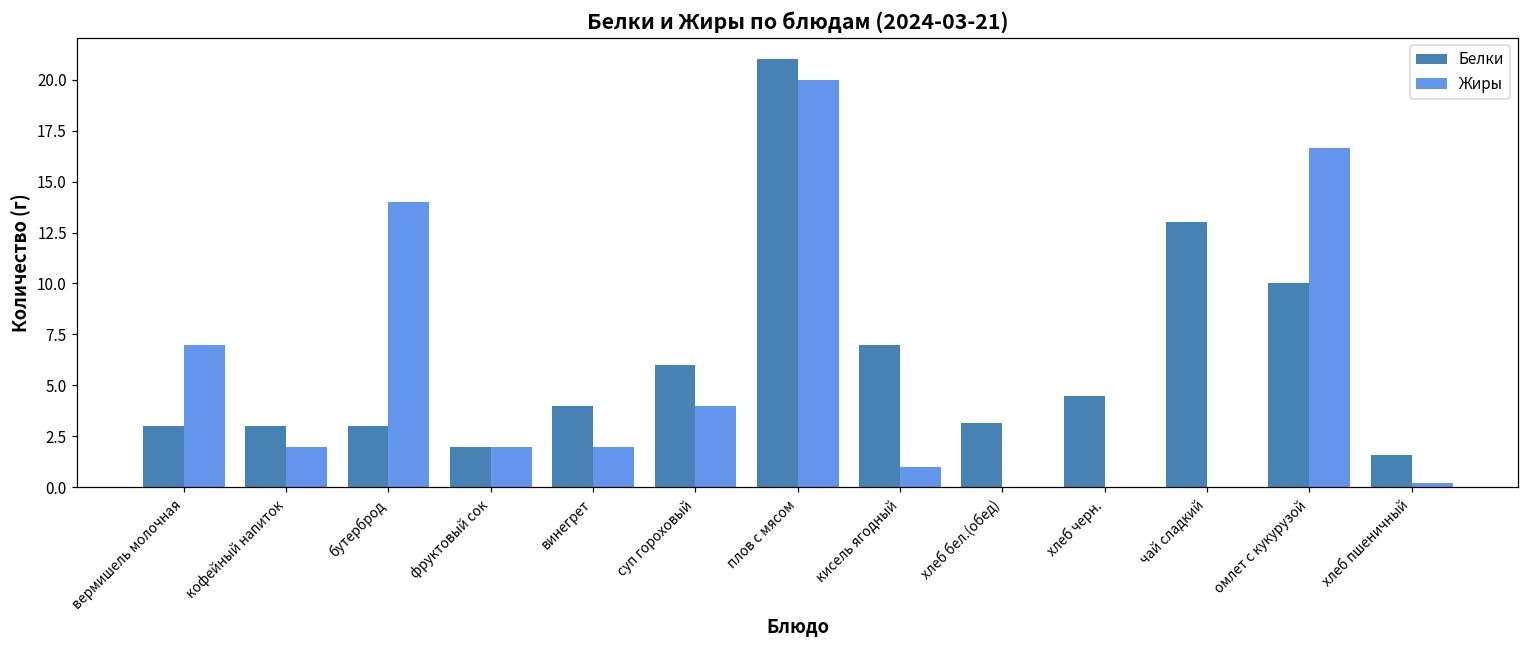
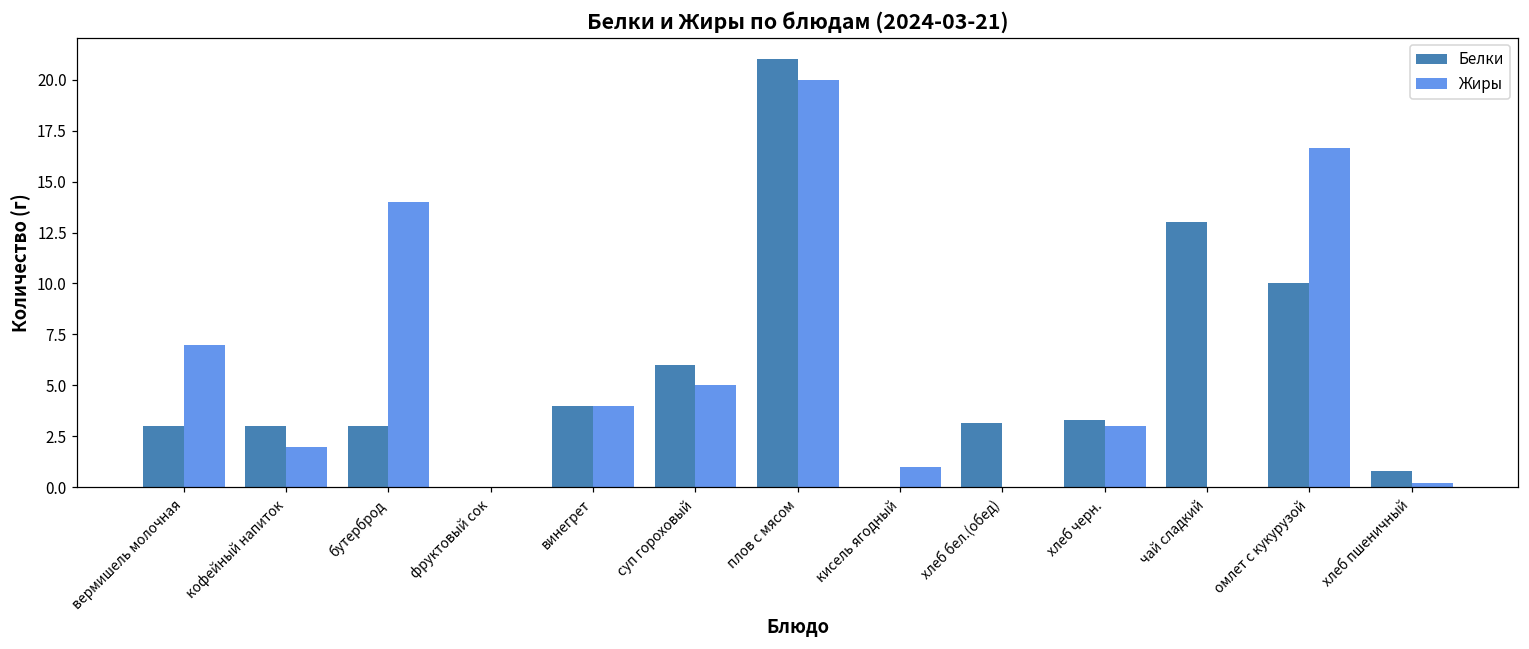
Белки, фруктовый сок: 2 -> 0
Жиры, фруктовый сок: 2 -> 0
Жиры, винегрет: 2 -> 4
Жиры, суп гороховый: 4 -> 5
Белки, кисель ягодный: 7 -> 0
Белки, хлеб черн.: 4.5 -> 3.3
Жиры, хлеб черн.: 0 -> 3
Белки, хлеб пшеничный: 1.6 -> 0.8
